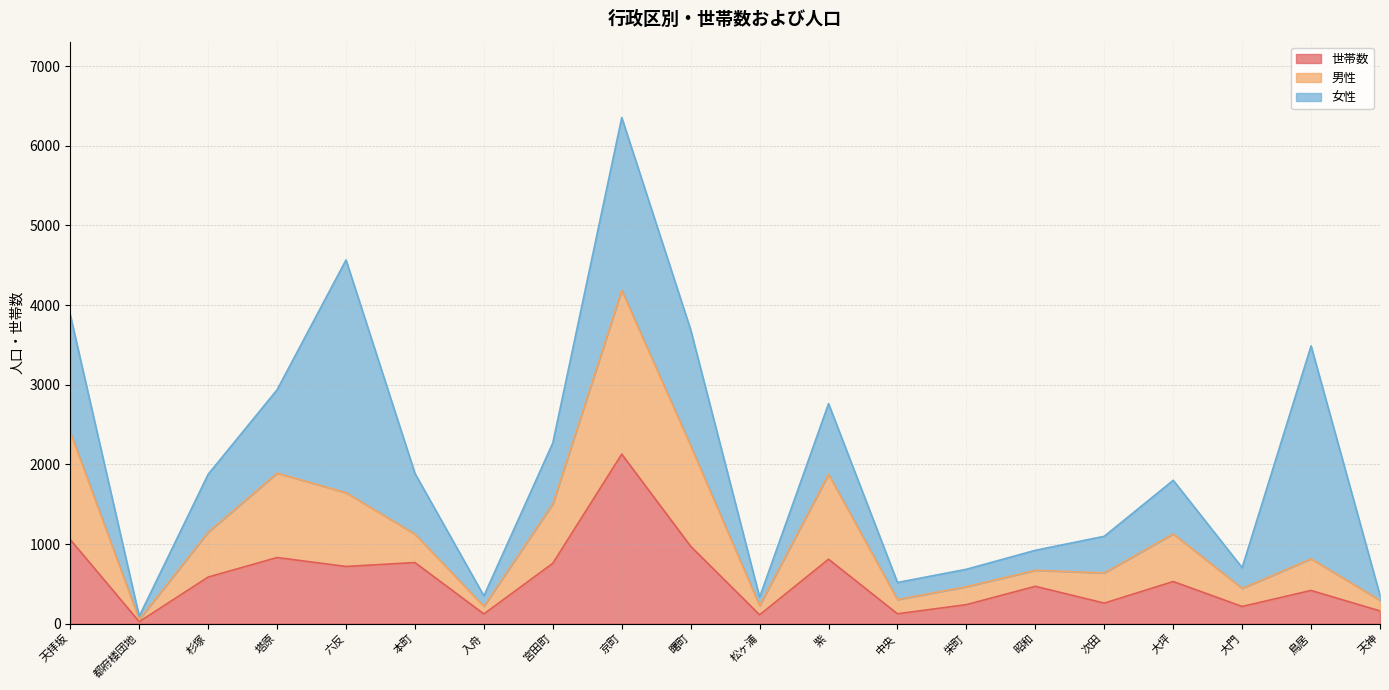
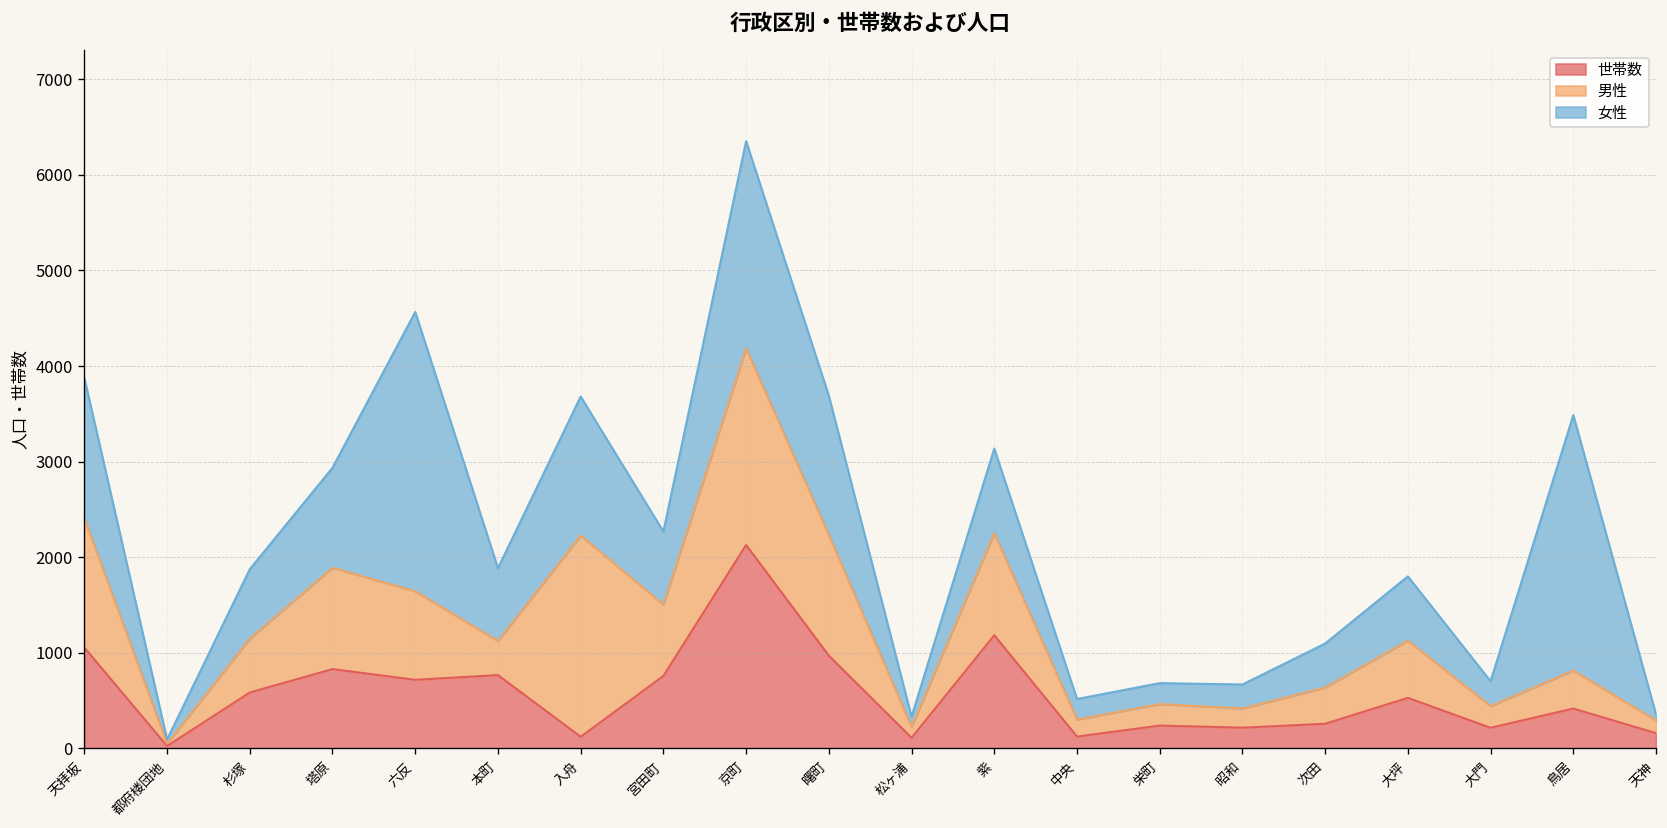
男性, 入舟: 100 -> 2100
女性, 入舟: 100 -> 1500
世帯数, 紫: 800 -> 1200
世帯数, 昭和: 500 -> 200
